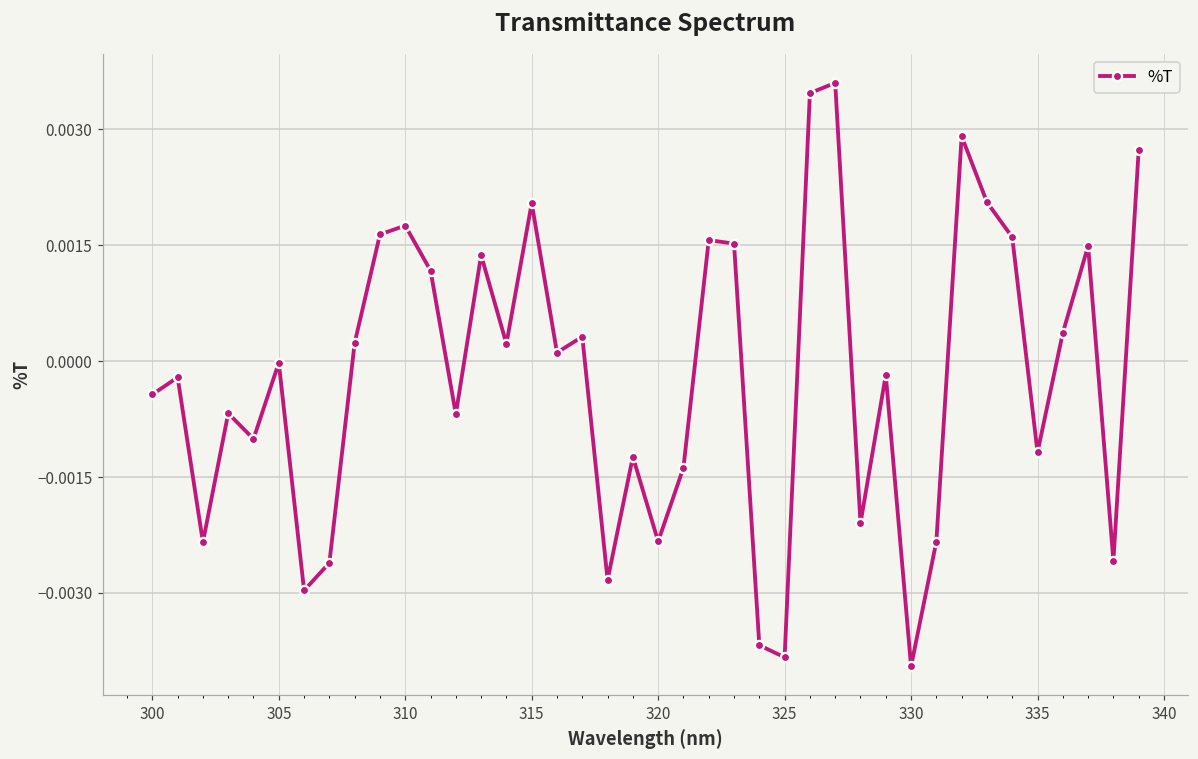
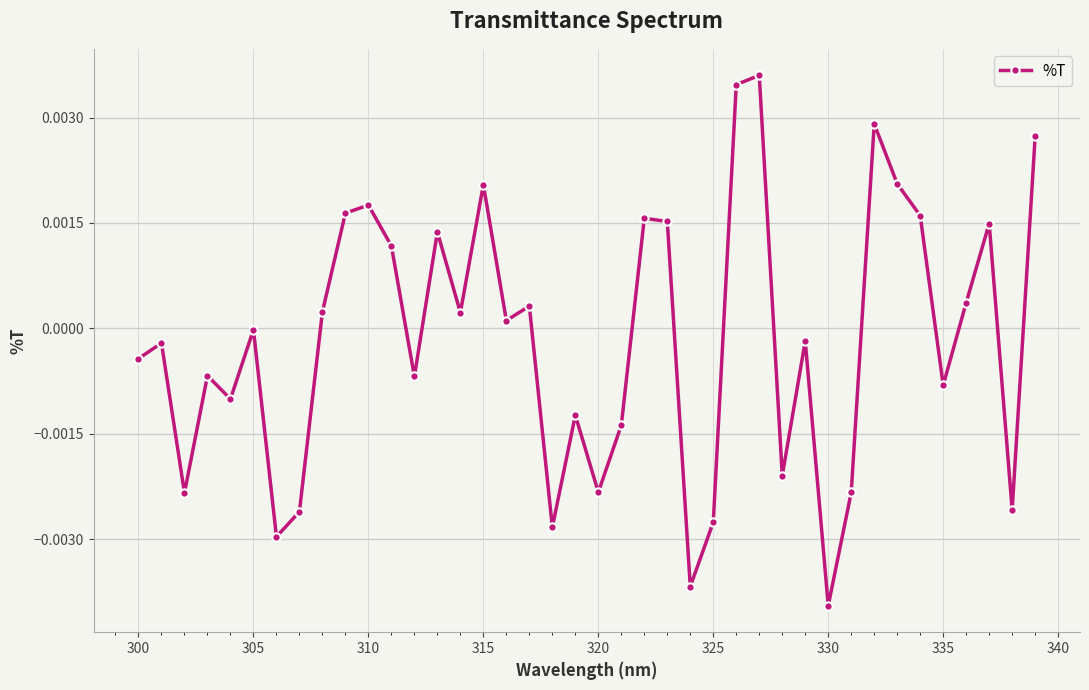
325: -0.0038 -> -0.0028
335: -0.0012 -> -0.0008
